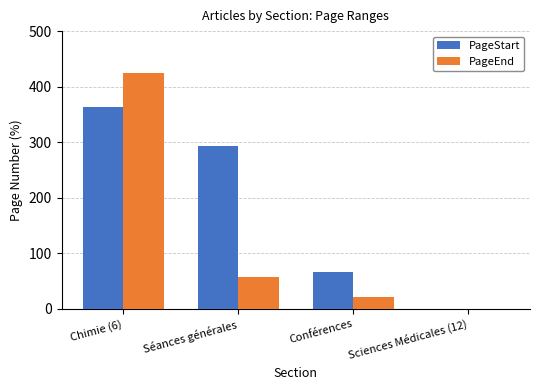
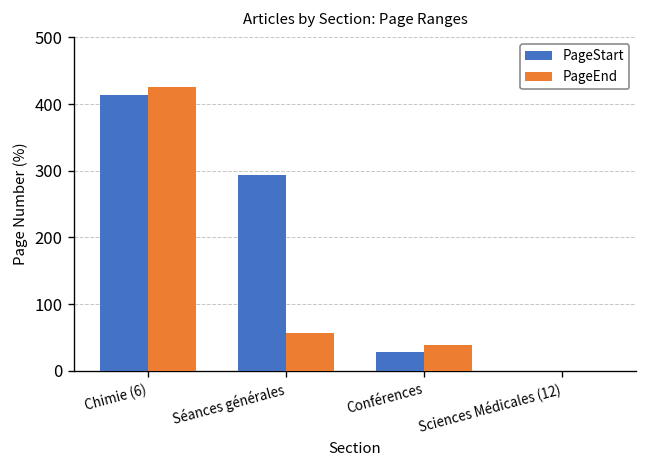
PageStart, Chimie (6): 360 -> 410
PageStart, Conférences: 70 -> 30
PageEnd, Conférences: 20 -> 40
